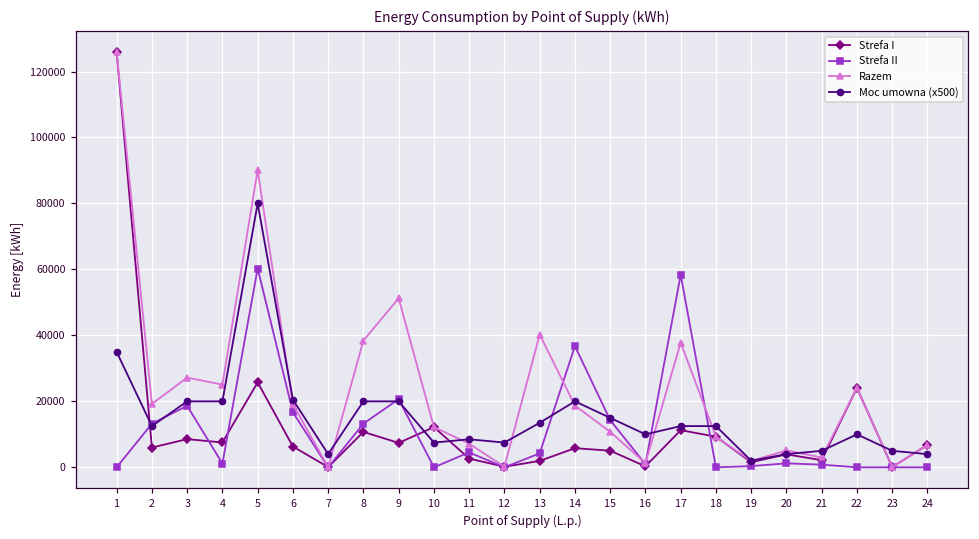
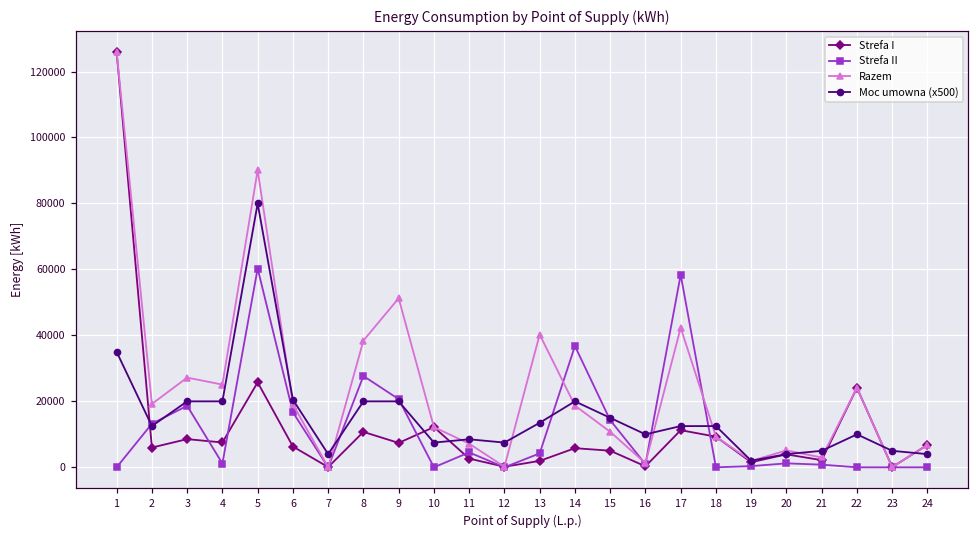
Strefa II, 8: 13000 -> 28000
Razem, 17: 38000 -> 42000
